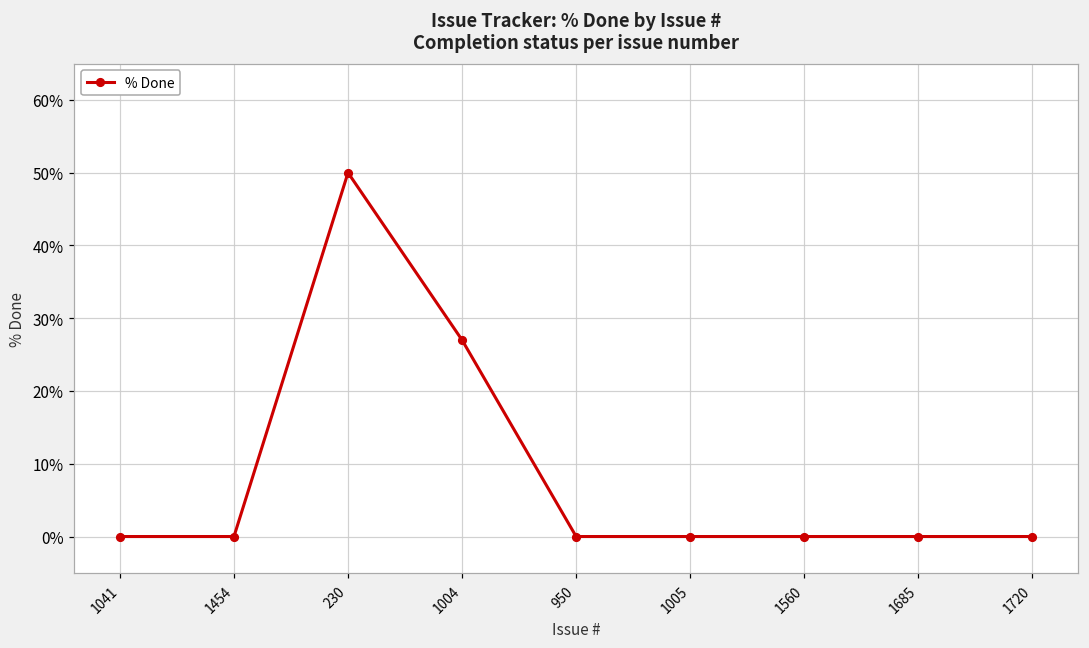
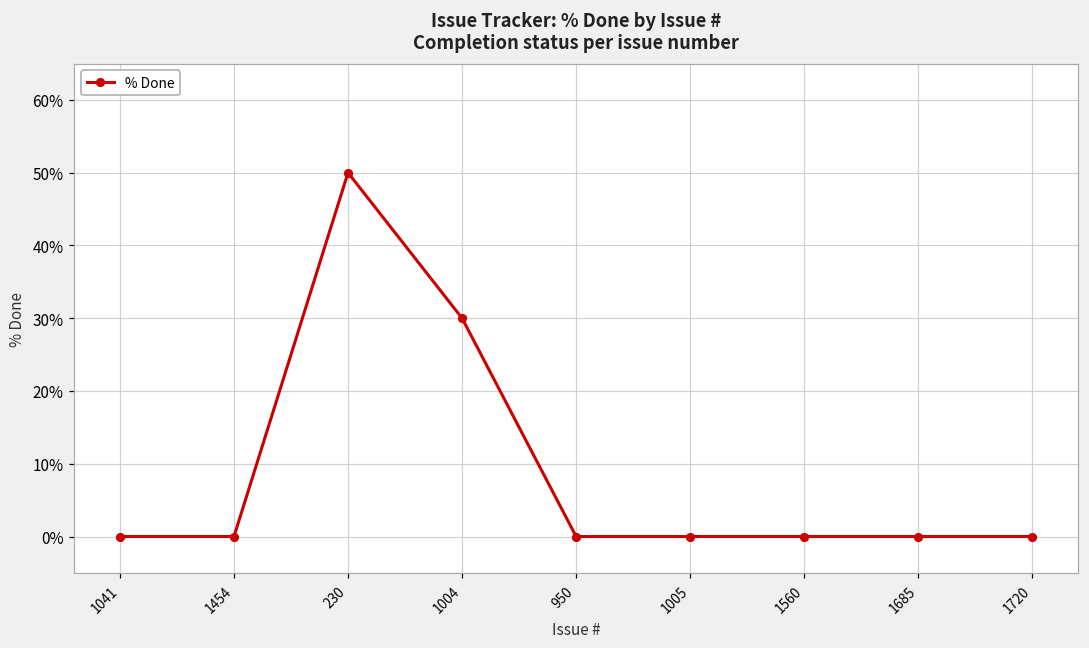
1004: 27% -> 30%
